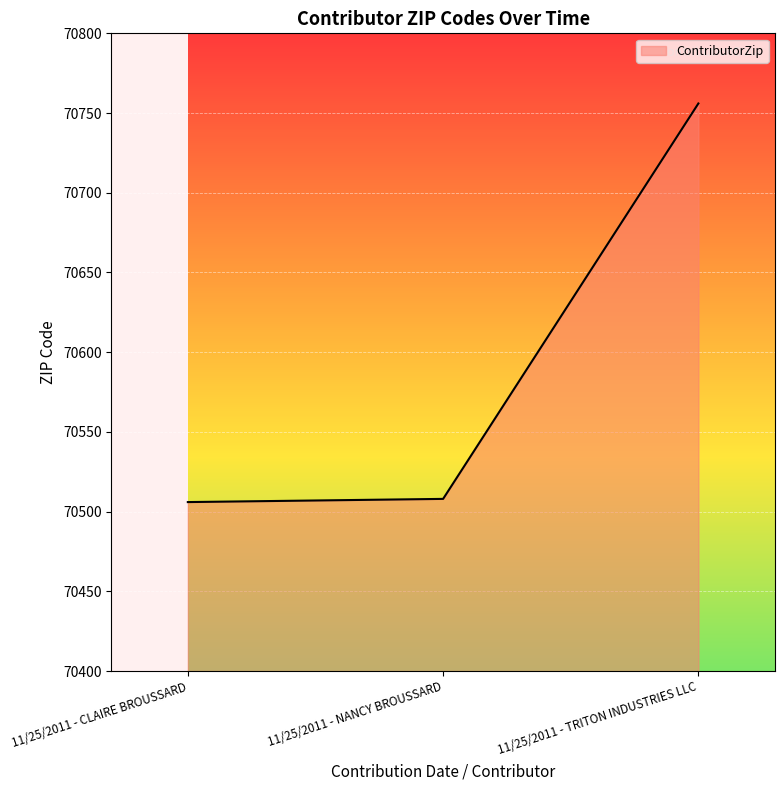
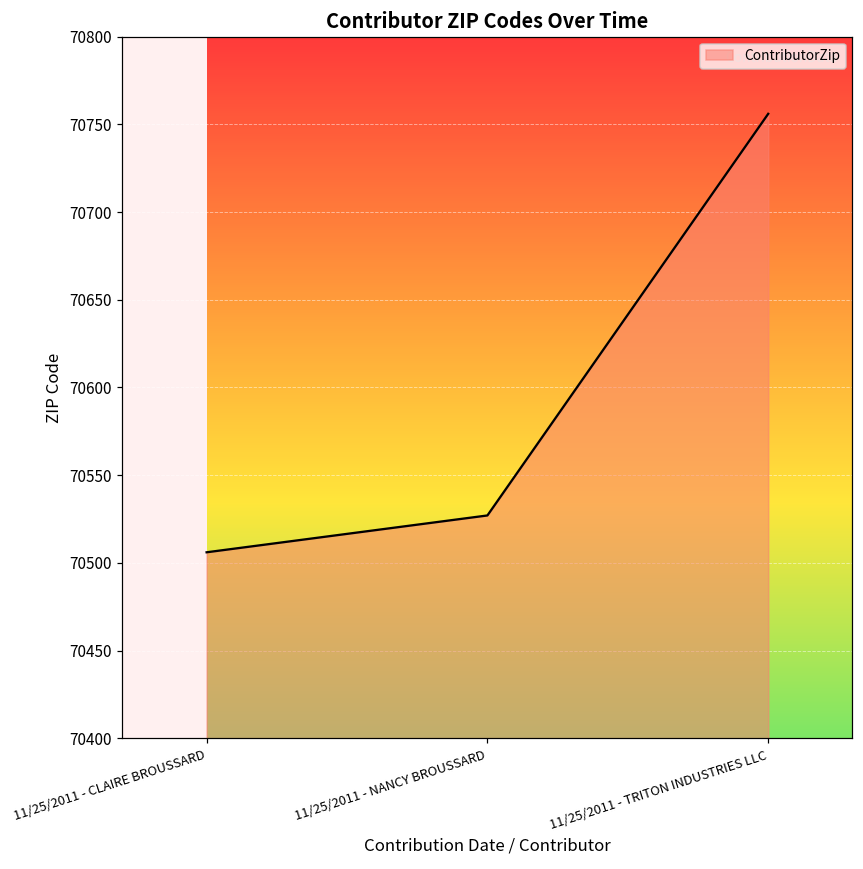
11/25/2011 - NANCY BROUSSARD: 70508 -> 70527
